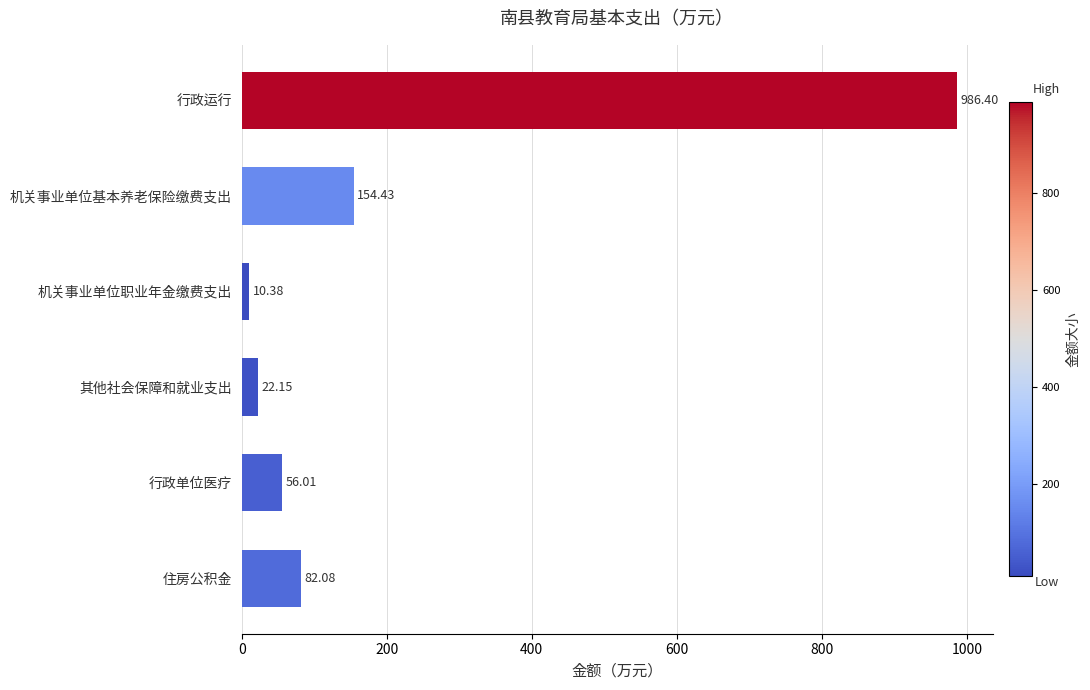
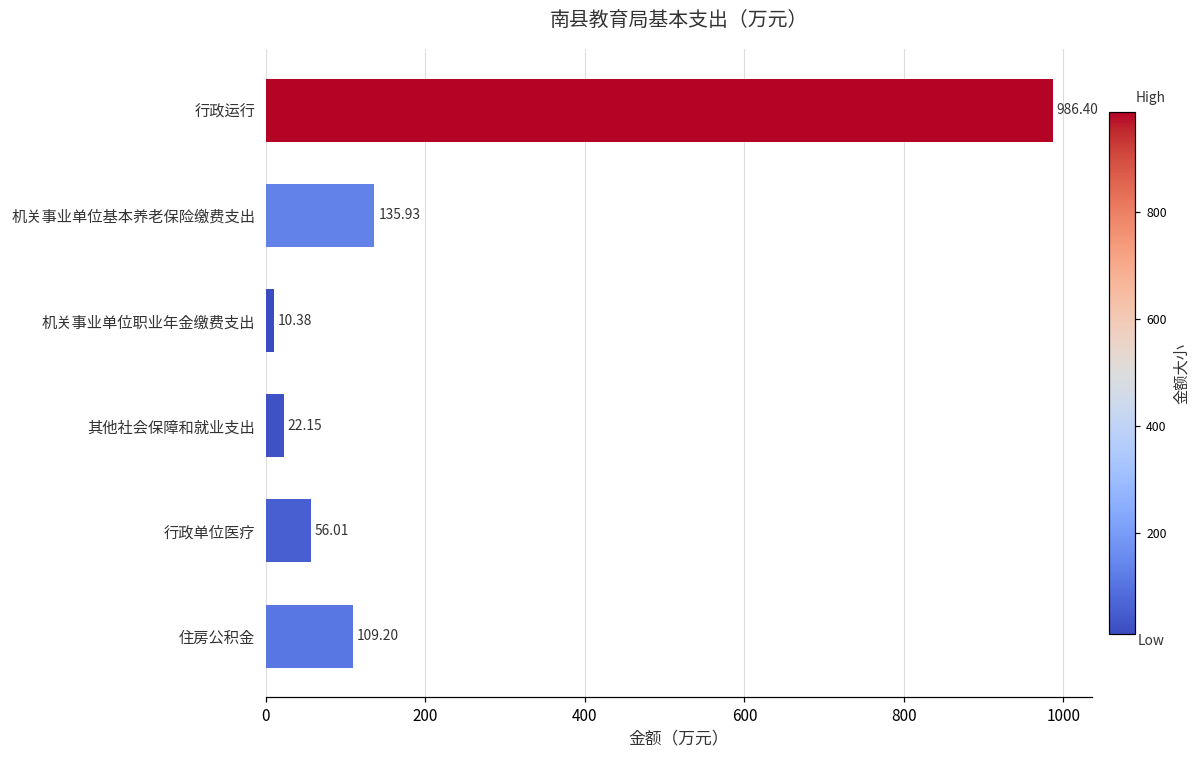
机关事业单位基本养老保险缴费支出: 154.43 -> 135.93
住房公积金: 82.08 -> 109.20
